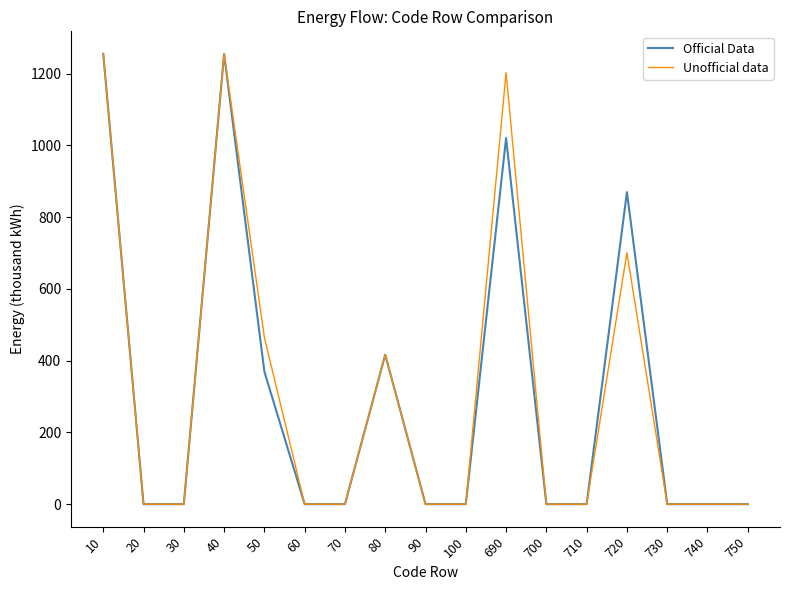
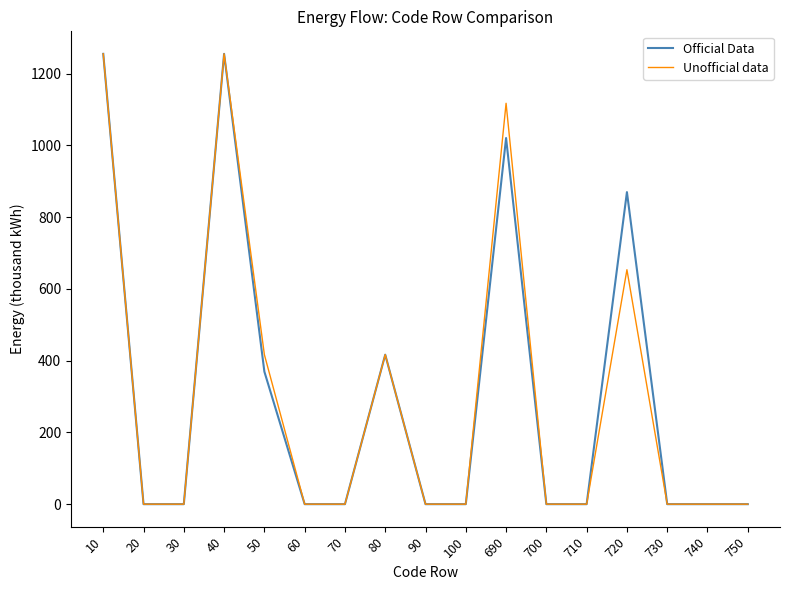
Unofficial data, 50: 460 -> 420
Unofficial data, 690: 1200 -> 1120
Unofficial data, 720: 700 -> 650
